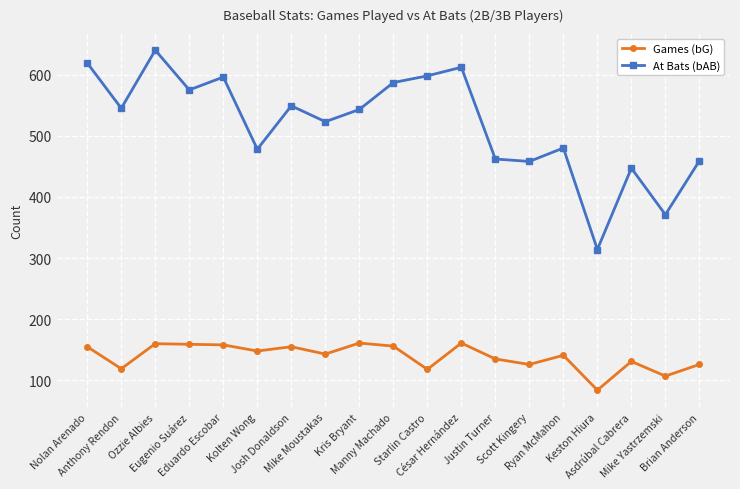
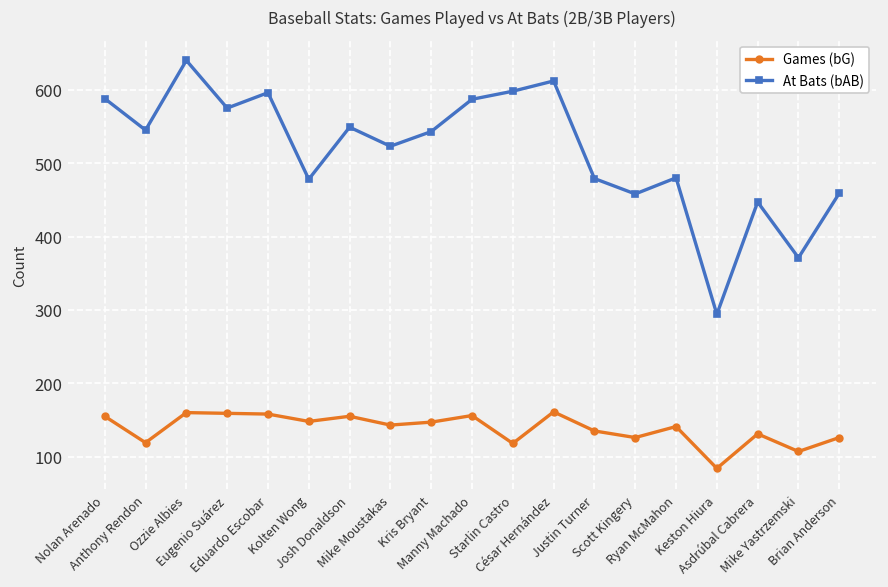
At Bats (bAB), Nolan Arenado: 620 -> 590
Games (bG), Kris Bryant: 160 -> 150
At Bats (bAB), Justin Turner: 460 -> 480
At Bats (bAB), Keston Hiura: 310 -> 290
